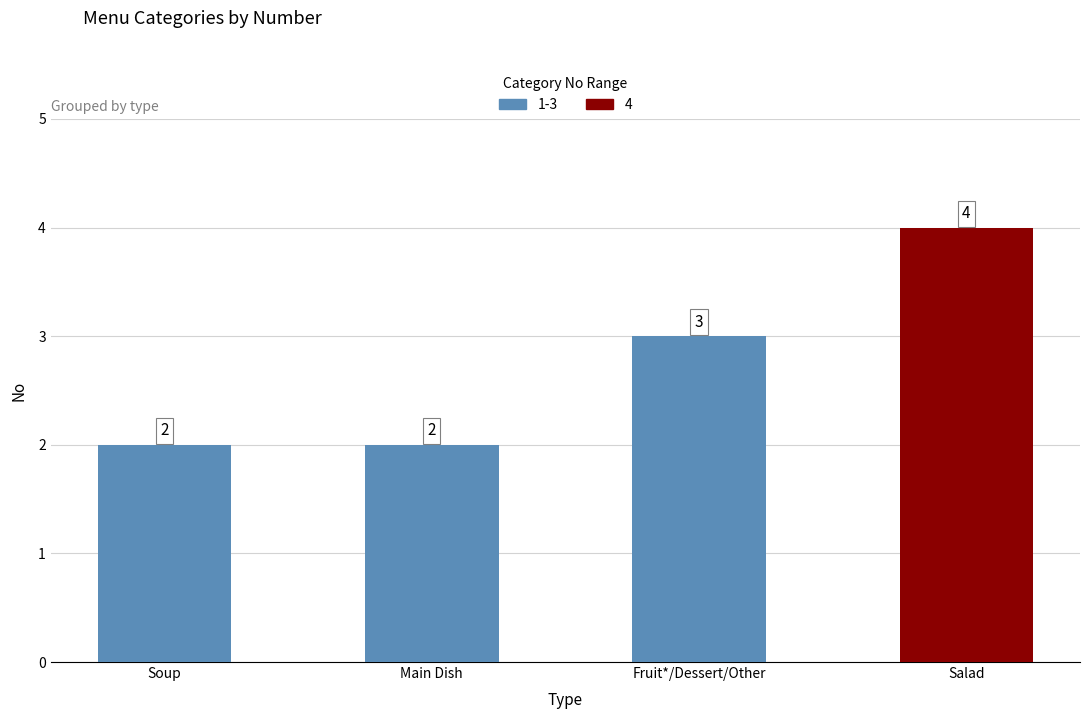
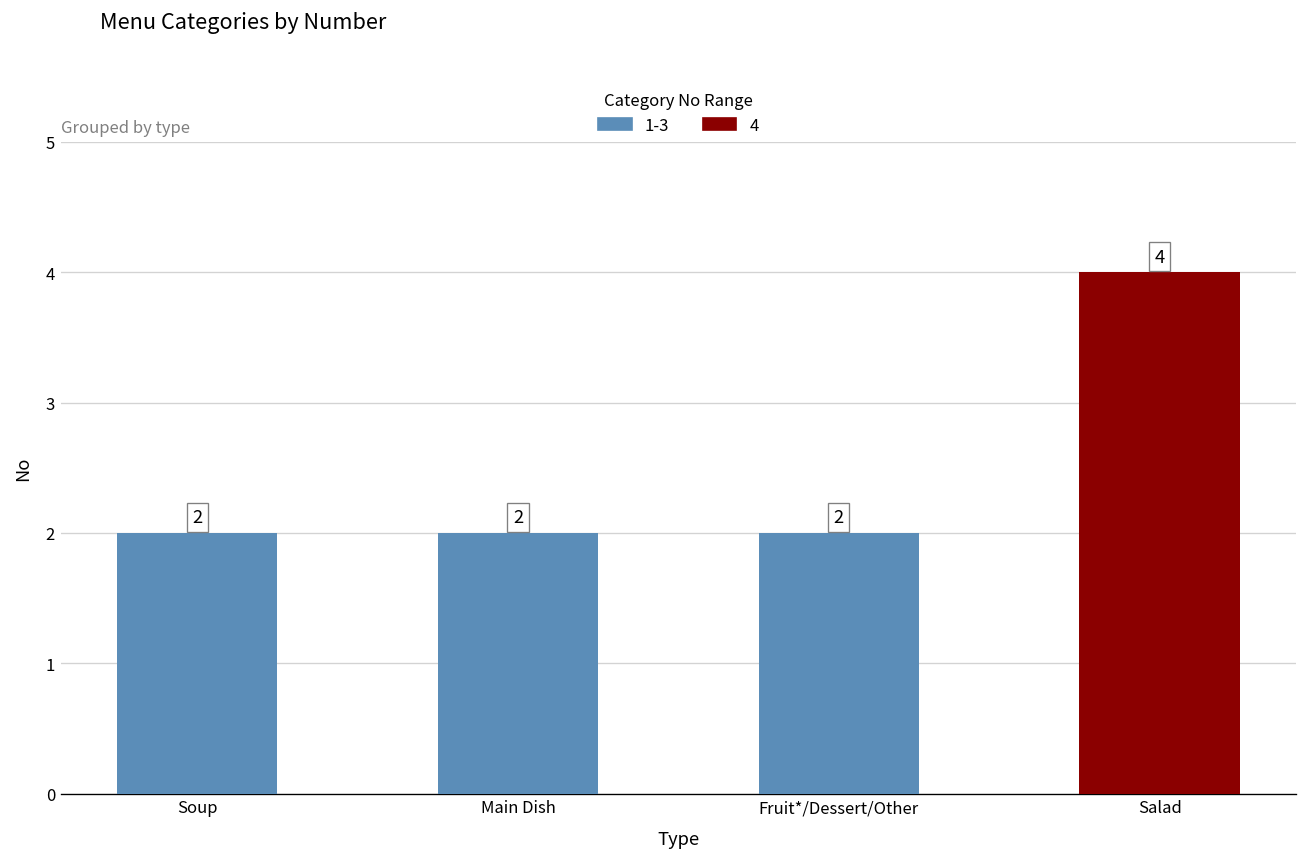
Fruit*/Dessert/Other: 3 -> 2
